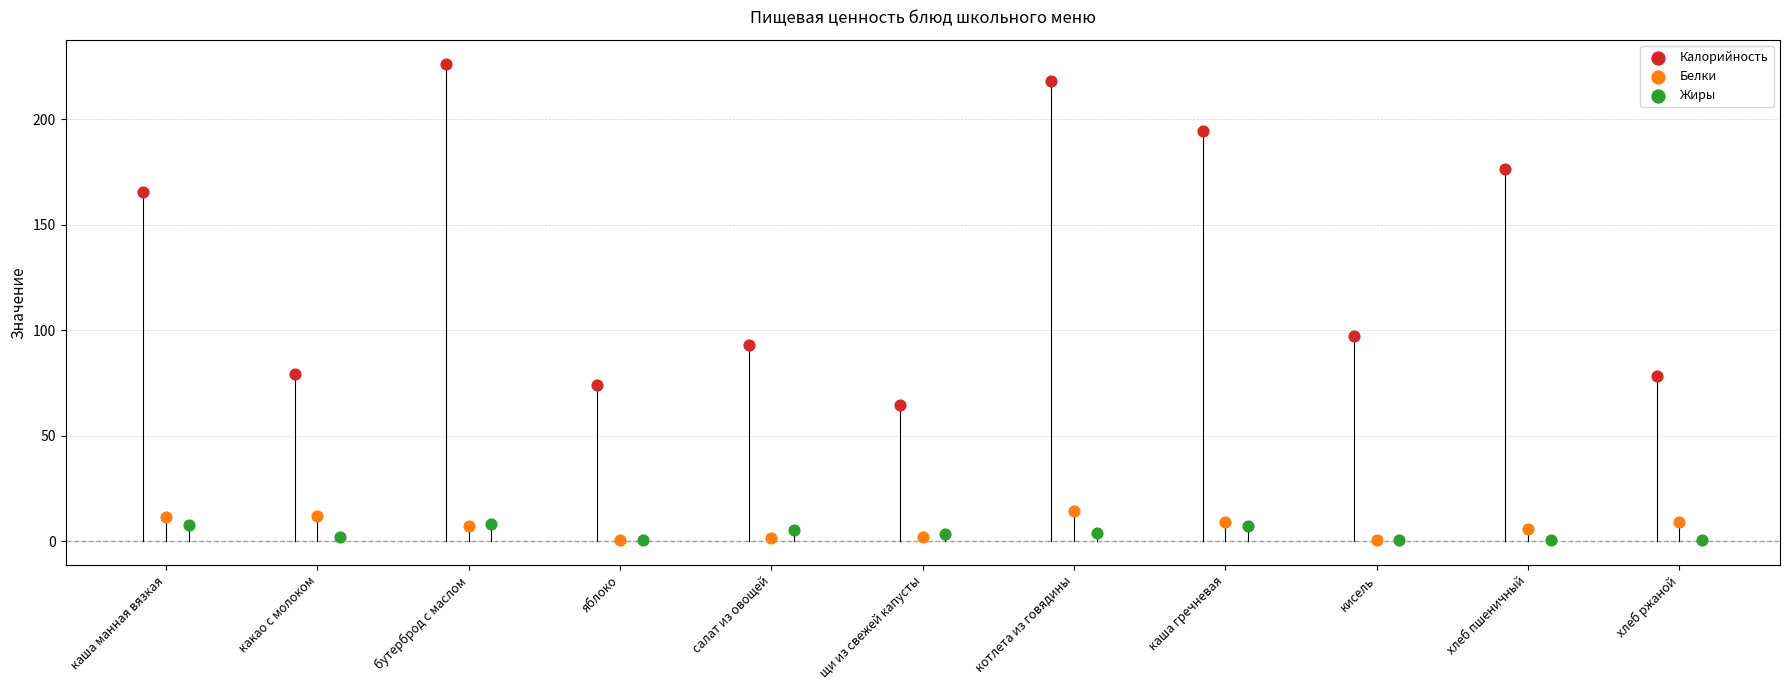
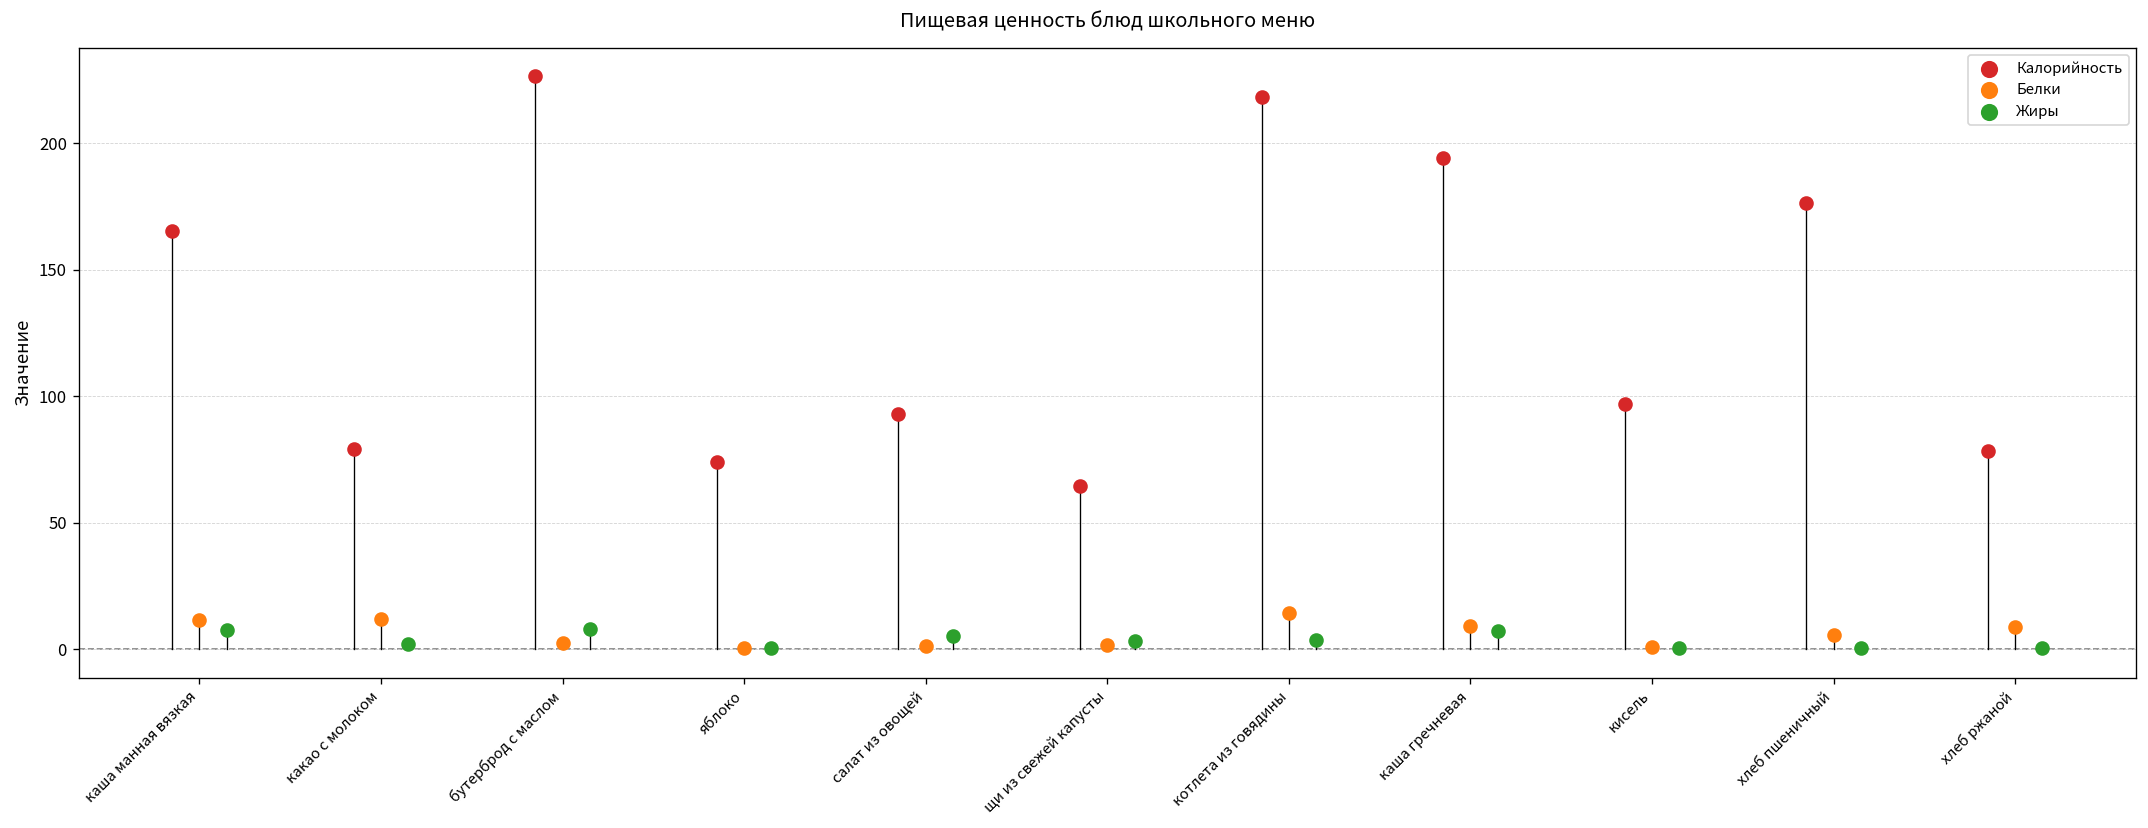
Белки, бутерброд с маслом: 7 -> 2
